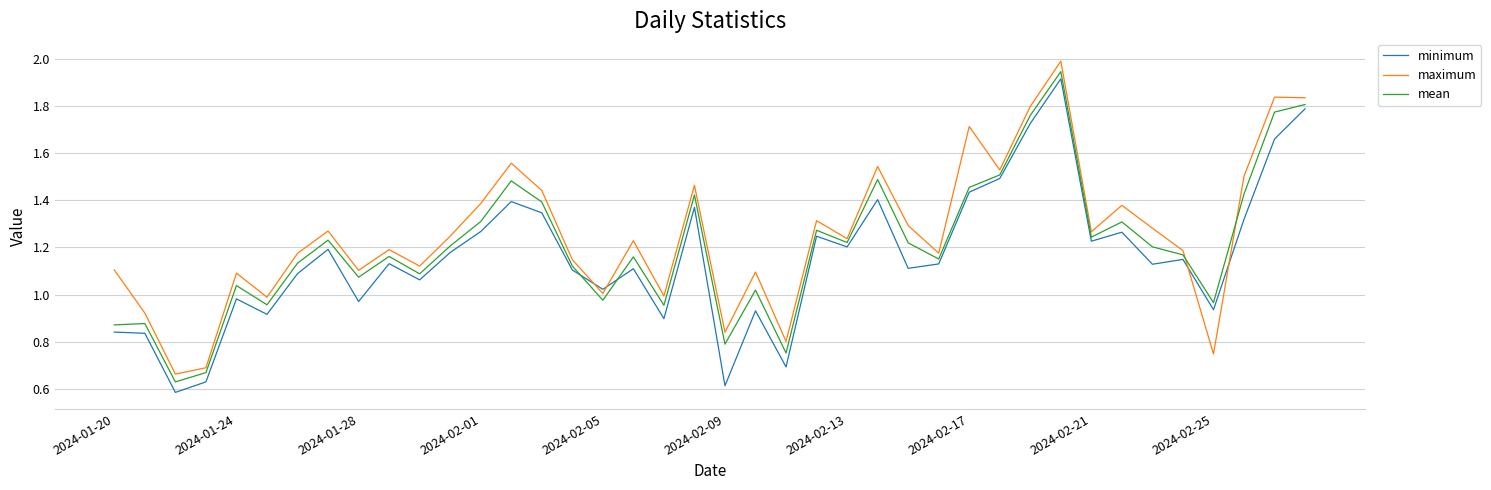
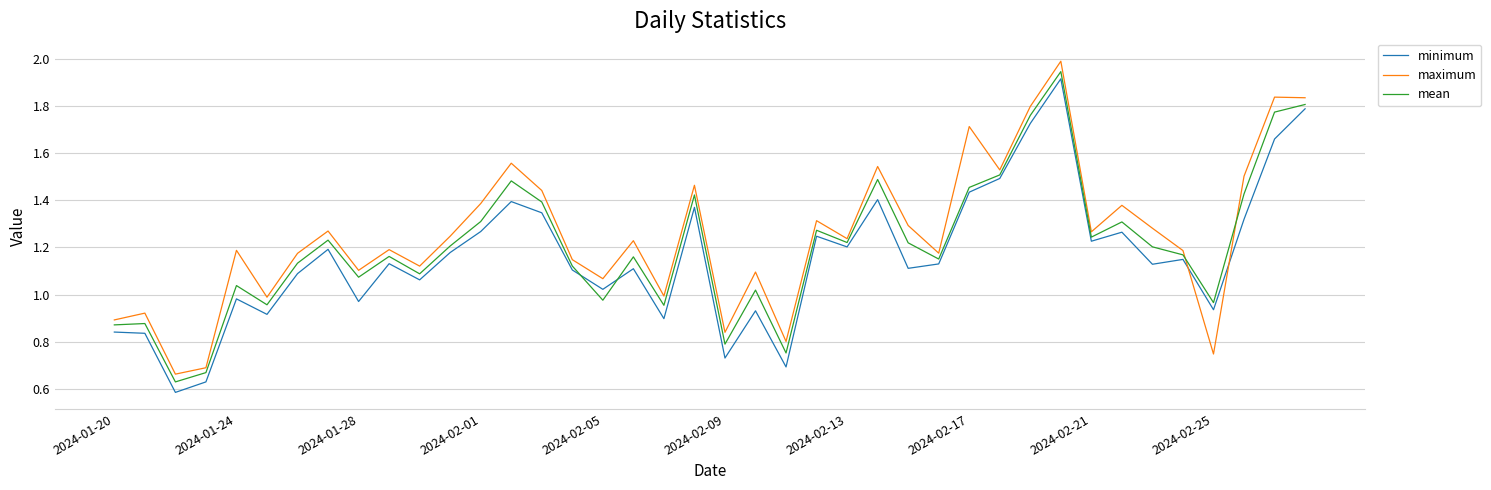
maximum, 2024-01-20: 1.10 -> 0.89
maximum, 2024-01-24: 1.09 -> 1.19
maximum, 2024-02-05: 1.00 -> 1.07
minimum, 2024-02-09: 0.61 -> 0.73
